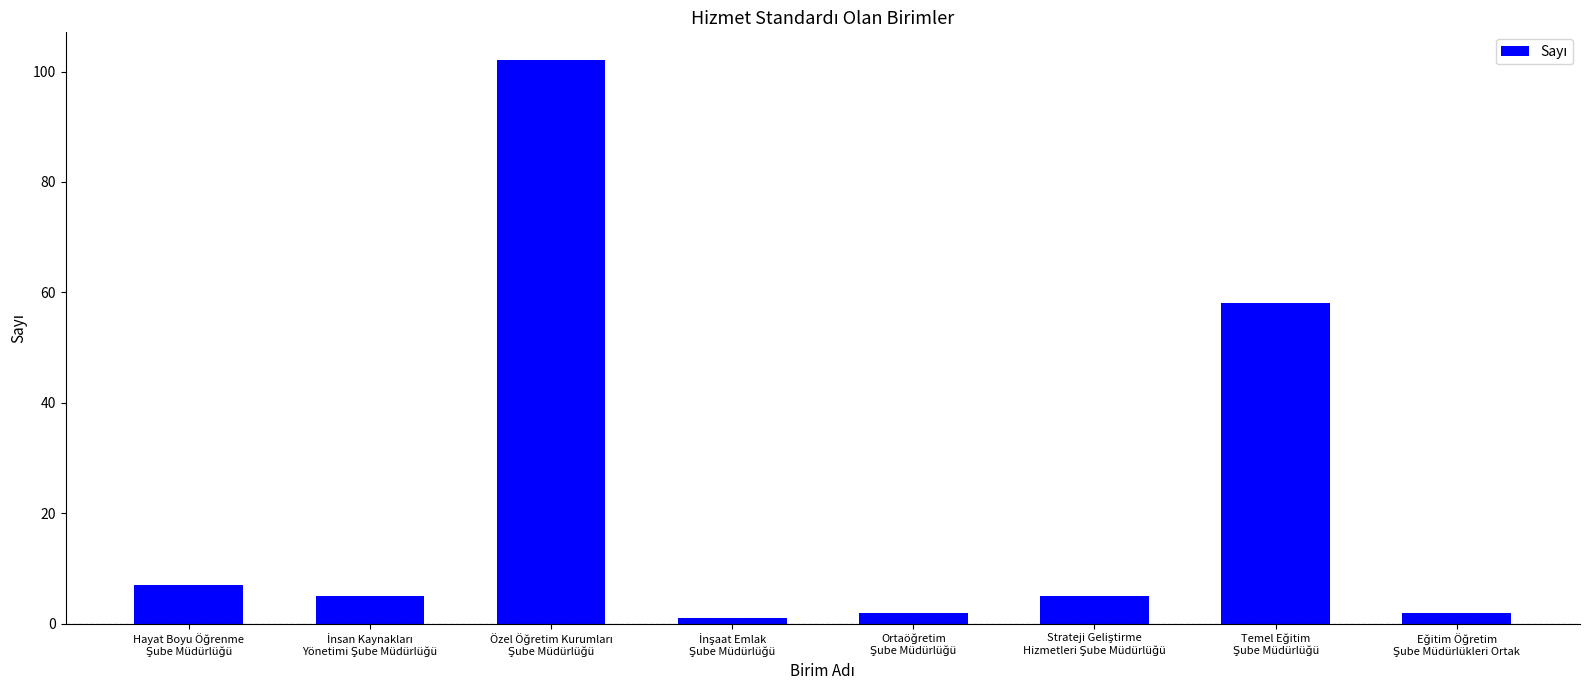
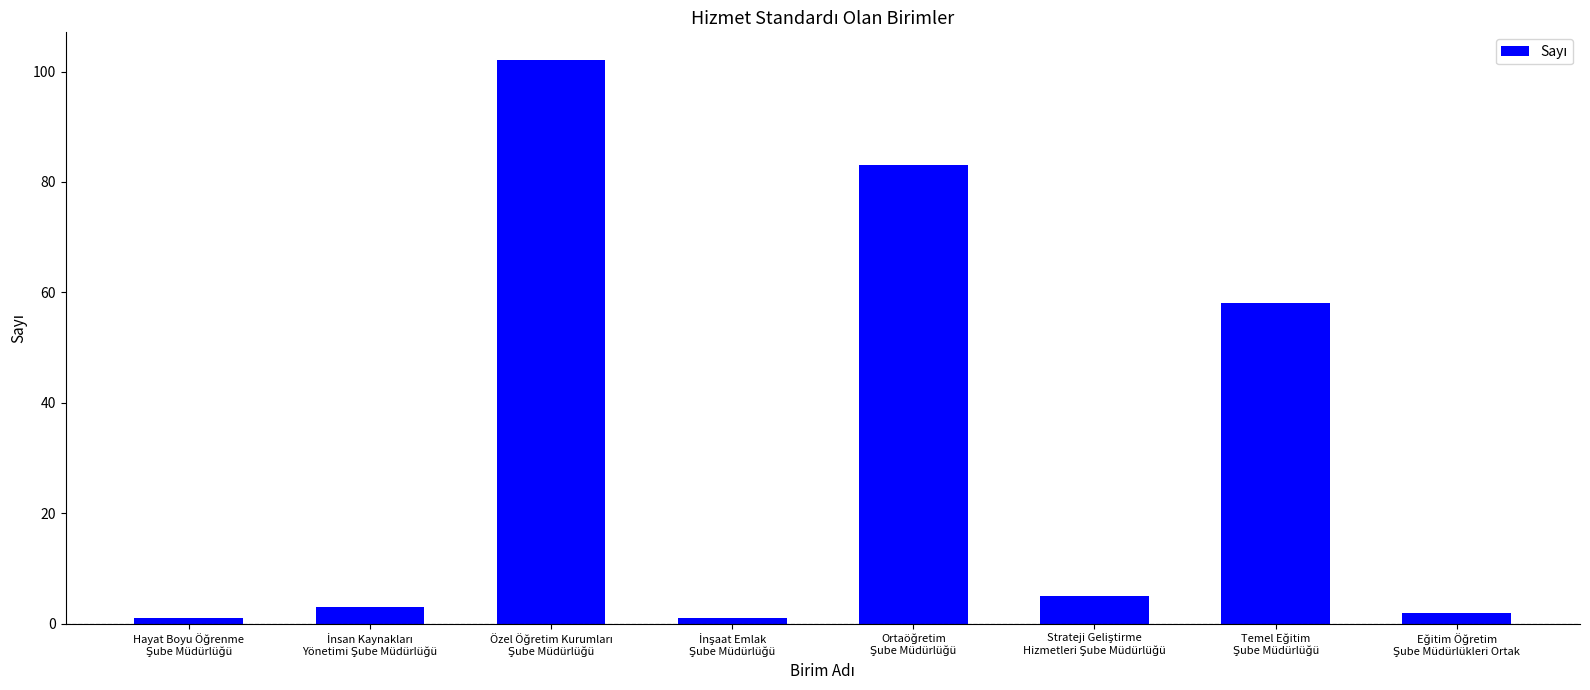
Hayat Boyu Öğrenme Şube Müdürlüğü: 7 -> 1
İnsan Kaynakları Yönetimi Şube Müdürlüğü: 5 -> 3
Ortaöğretim Şube Müdürlüğü: 2 -> 83
